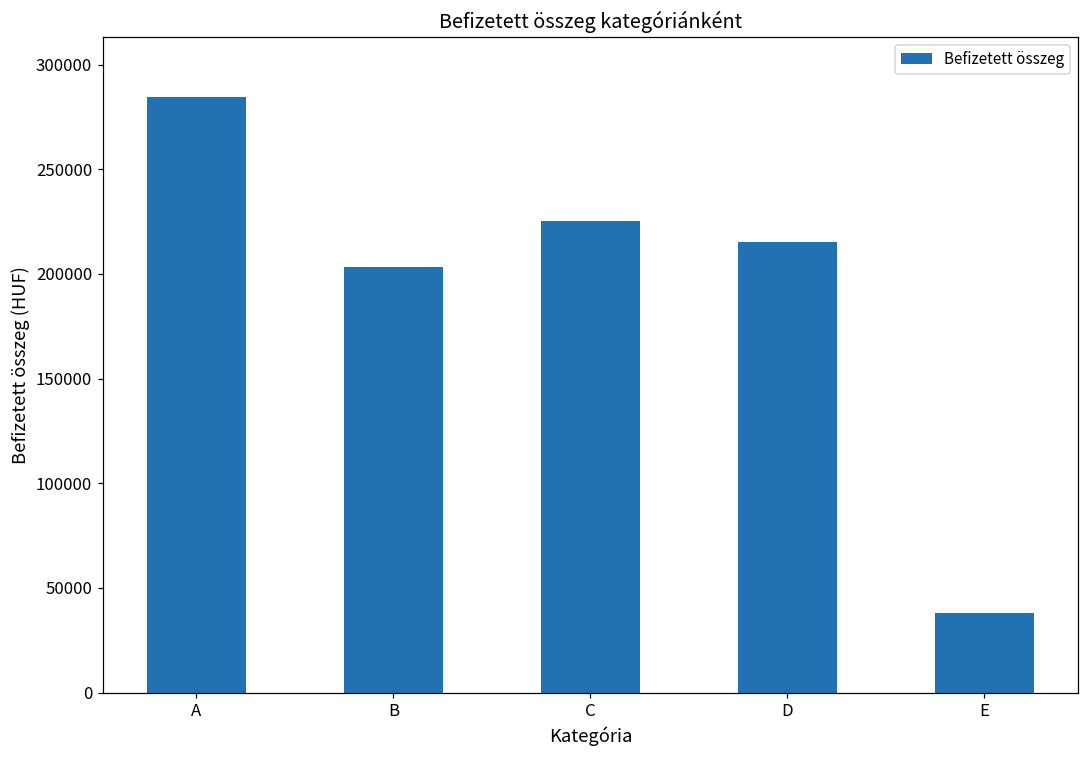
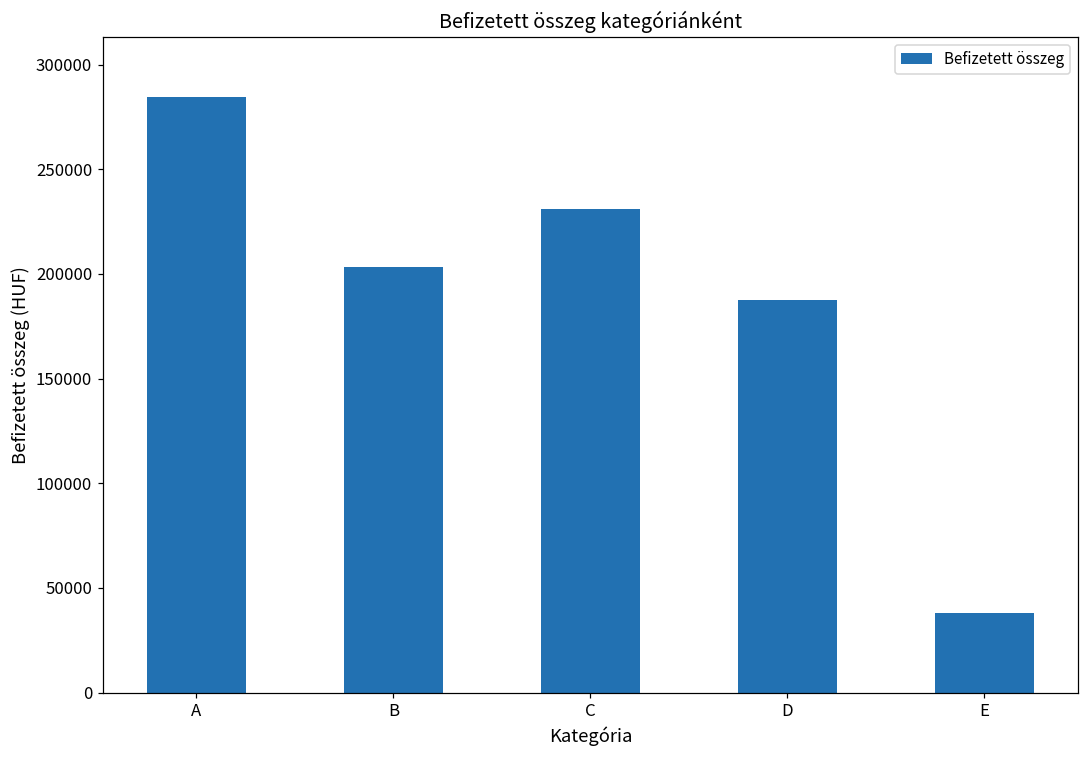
C: 225000 -> 231000
D: 215000 -> 188000
